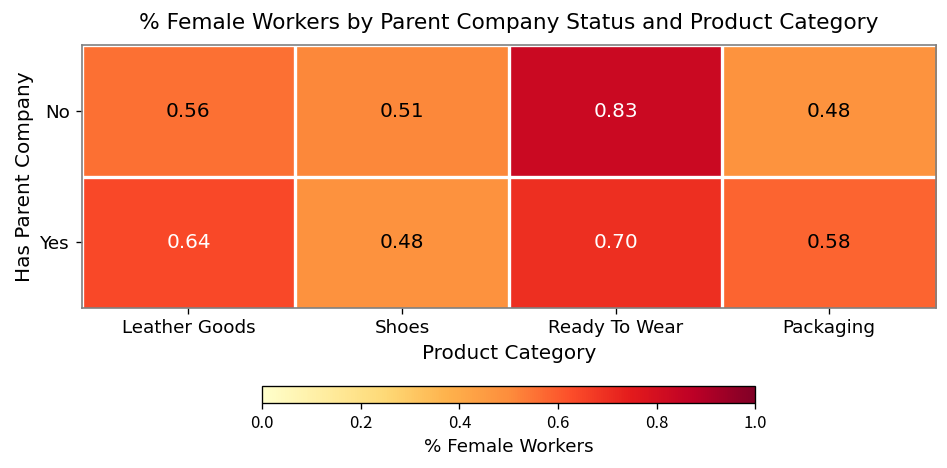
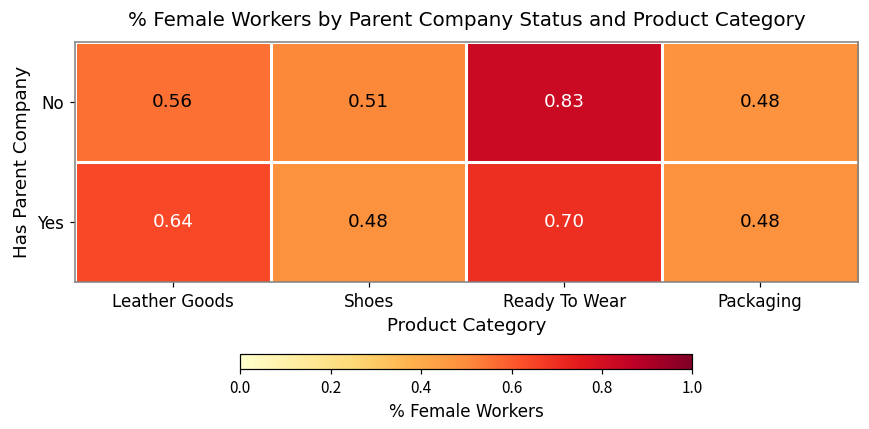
Yes, Packaging: 0.58 -> 0.48
